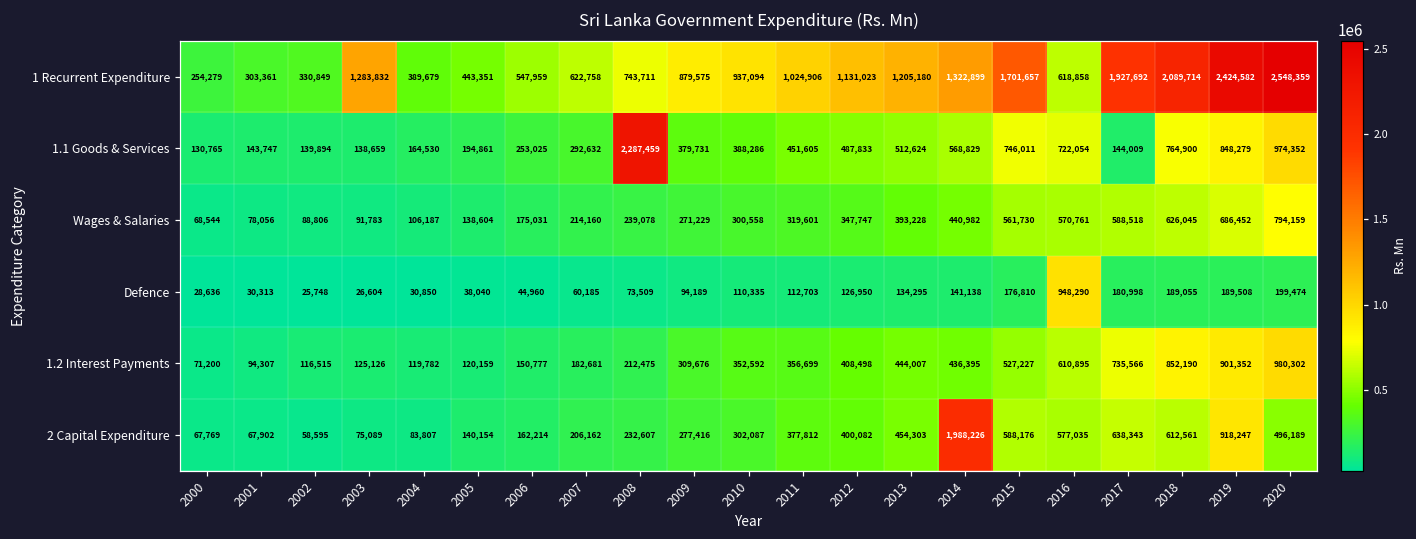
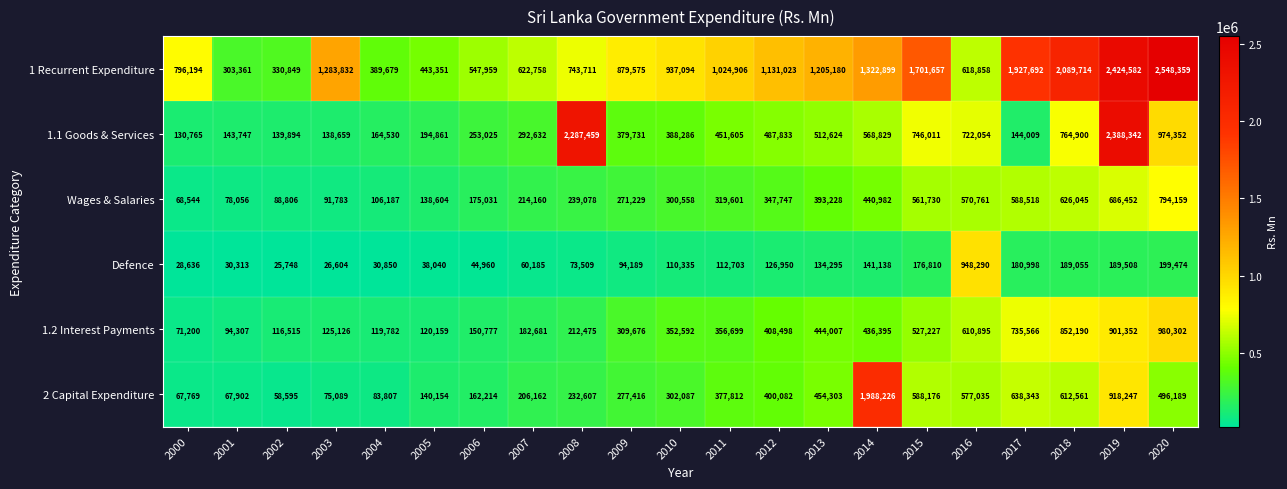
1 Recurrent Expenditure, 2000: 254,279 -> 796,194
1.1 Goods & Services, 2019: 848,279 -> 2,388,342
